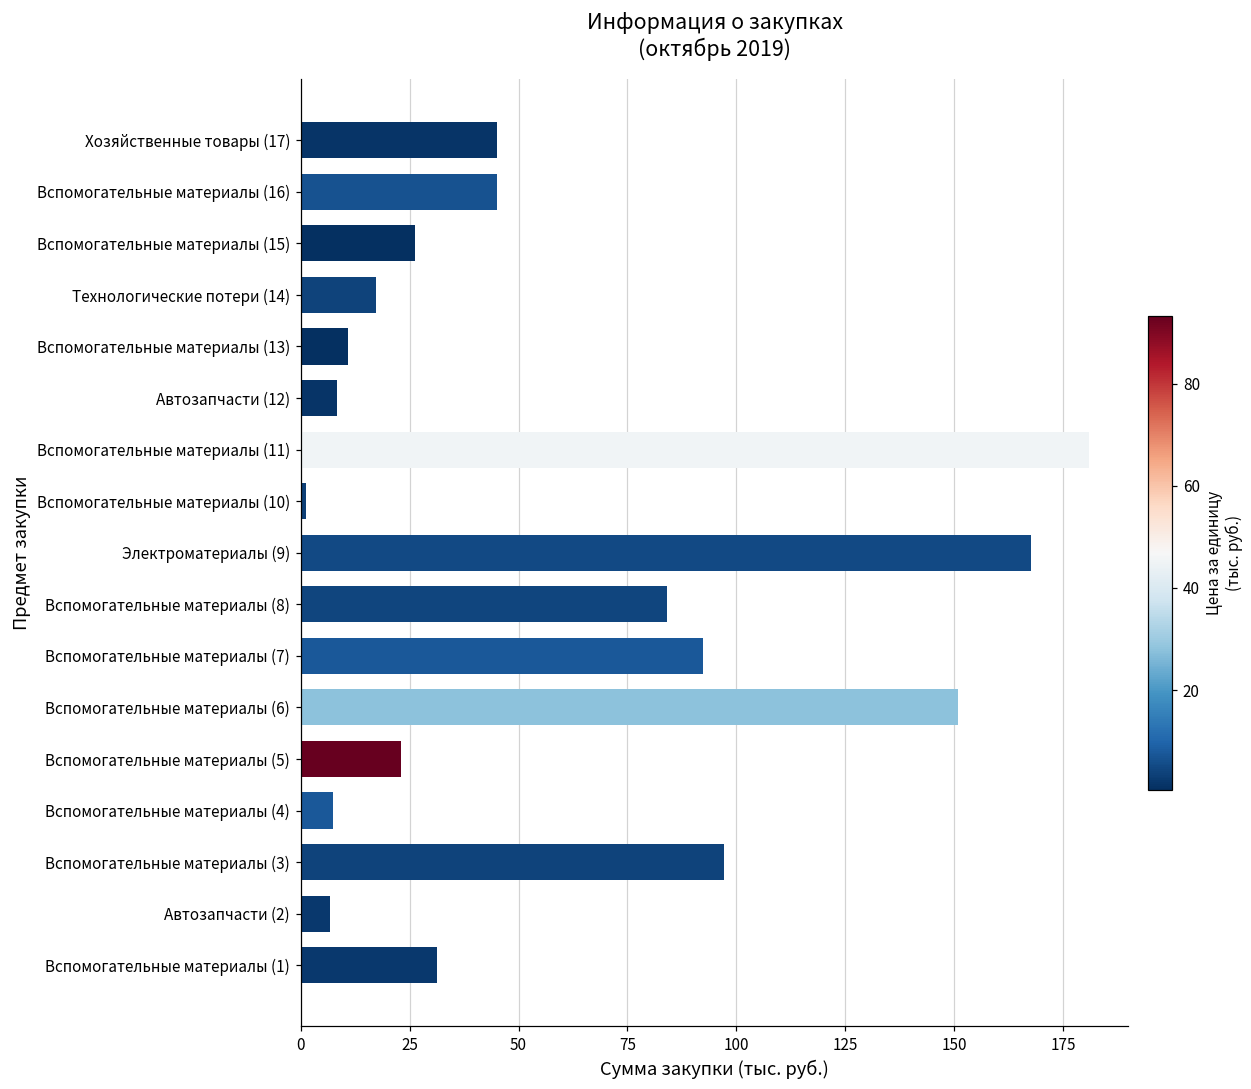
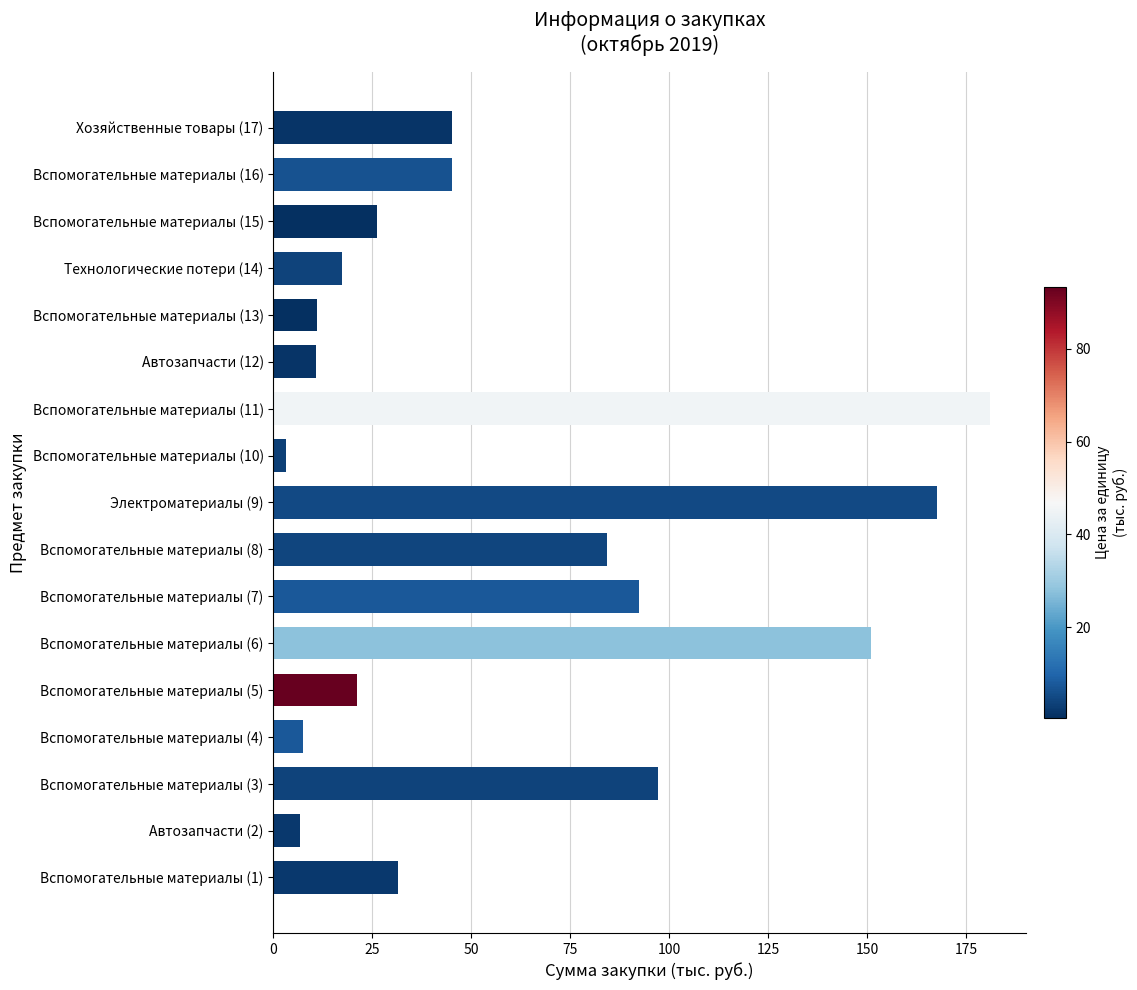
Автозапчасти (12): 8 -> 11
Вспомогательные материалы (10): 1 -> 3
Вспомогательные материалы (5): 23 -> 21
